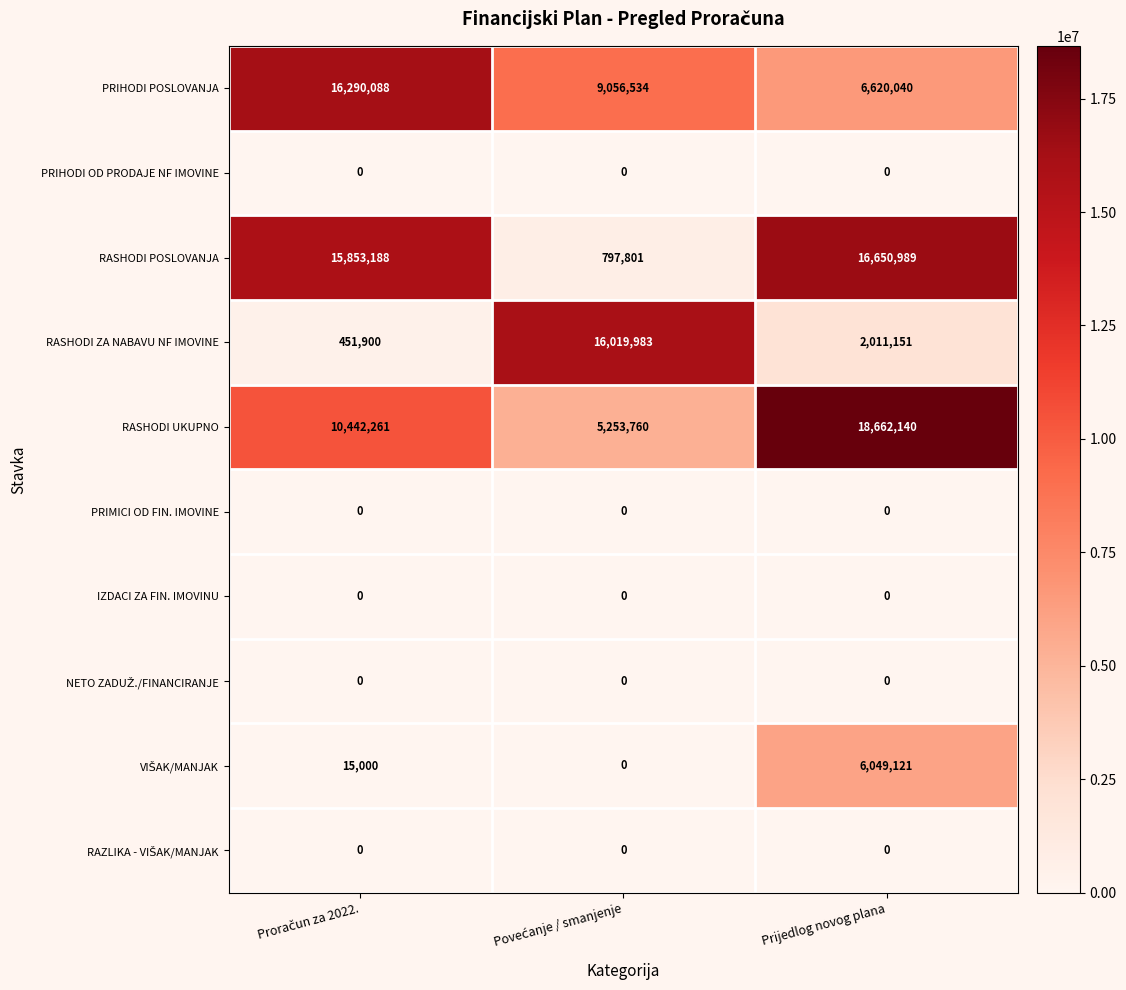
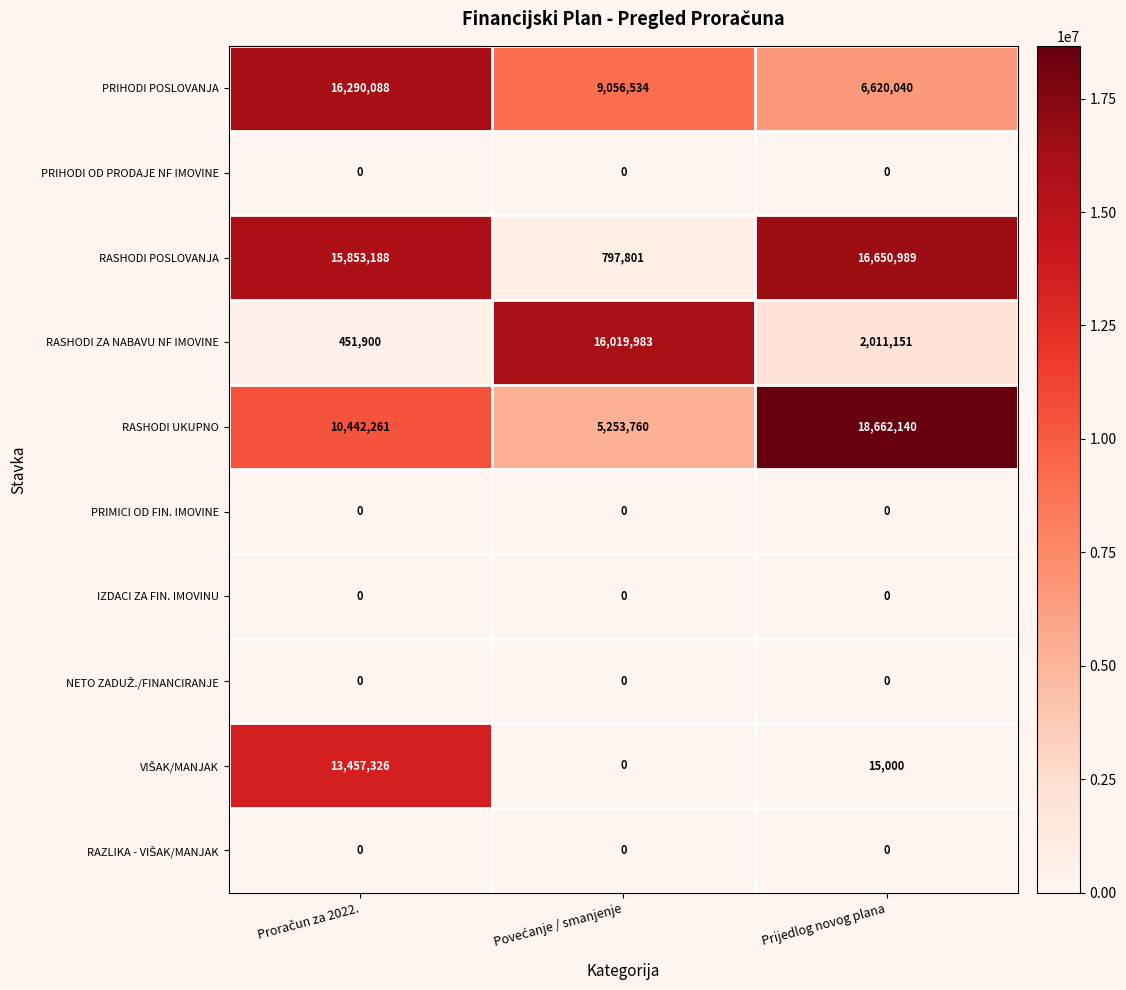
VIŠAK/MANJAK, Proračun za 2022.: 15,000 -> 13,457,326
VIŠAK/MANJAK, Prijedlog novog plana: 6,049,121 -> 15,000
